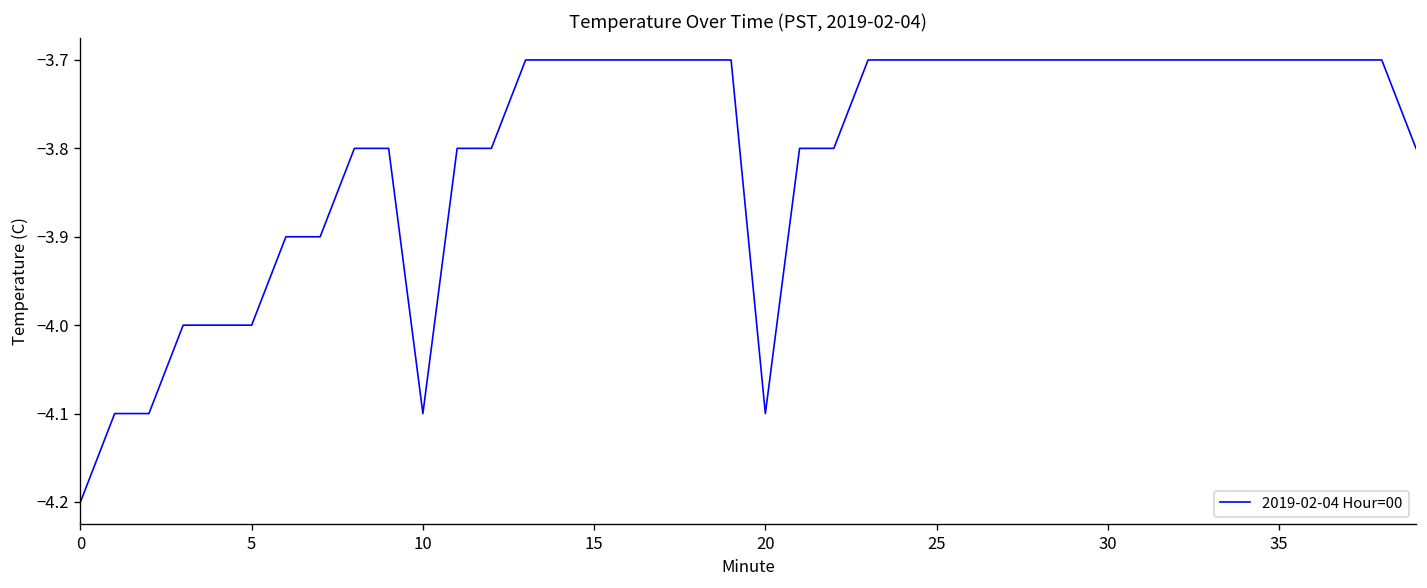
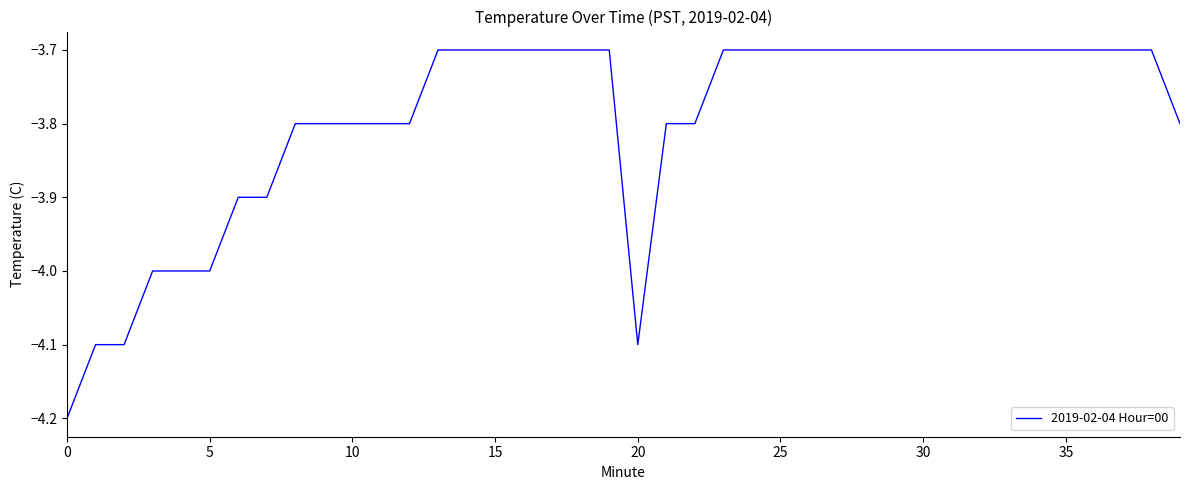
10: -4.1 -> -3.8
